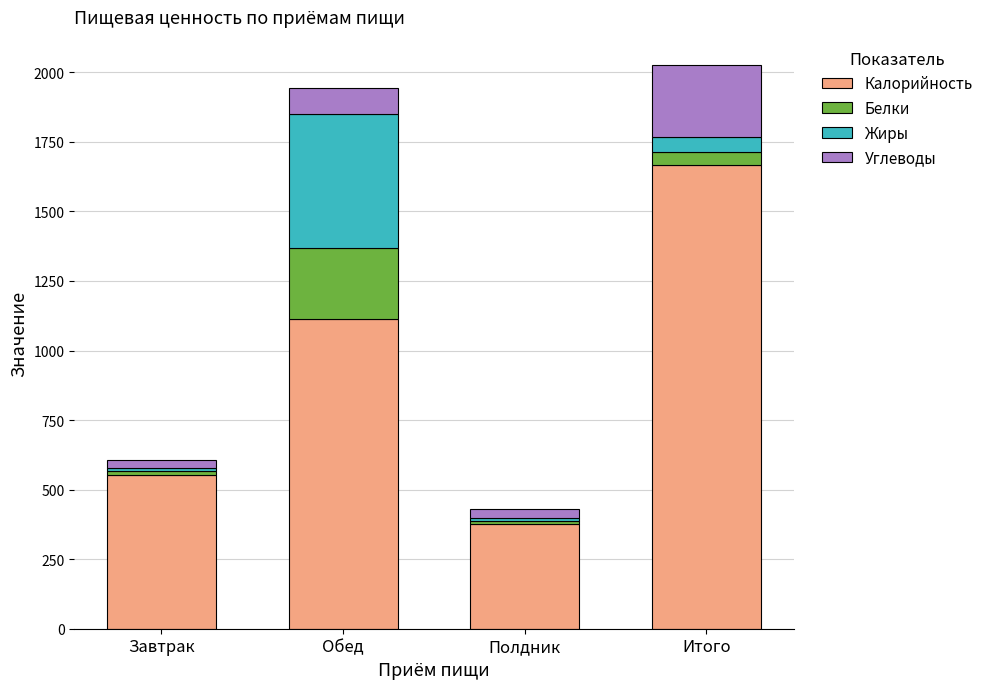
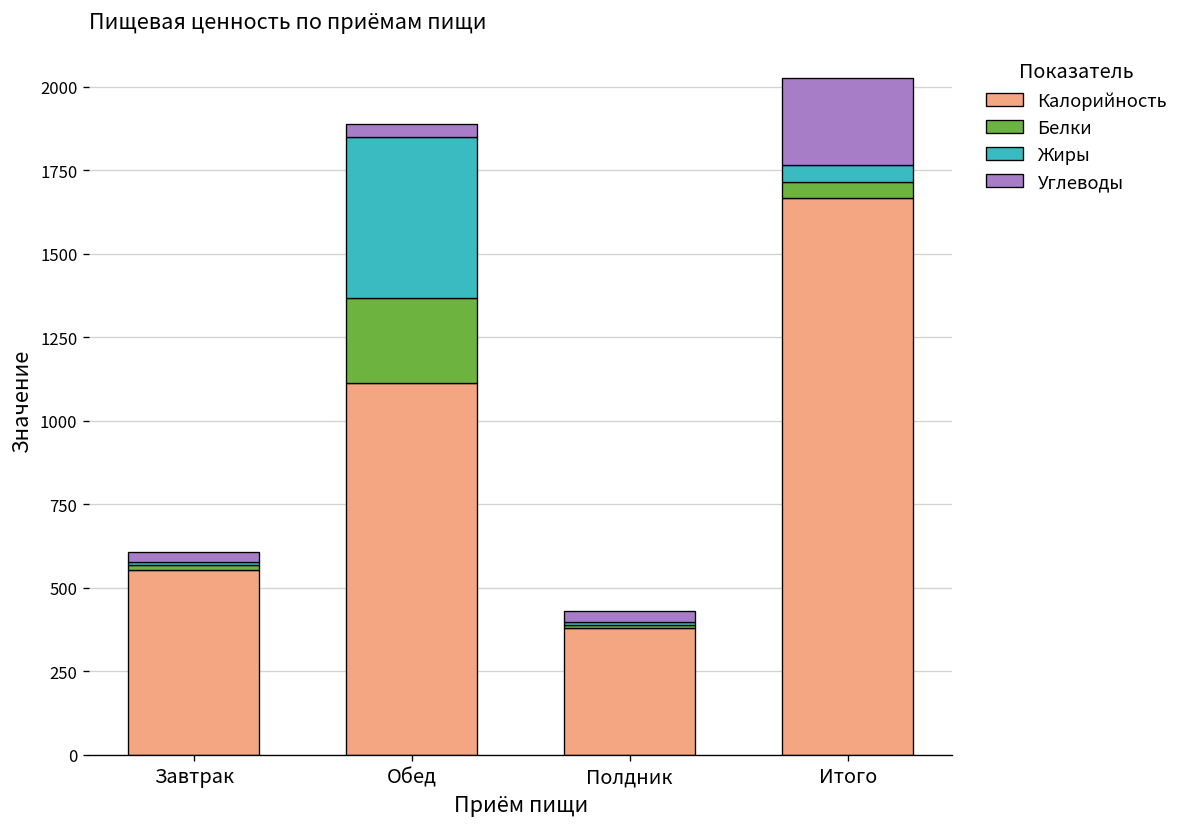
Углеводы, Обед: 90 -> 40
